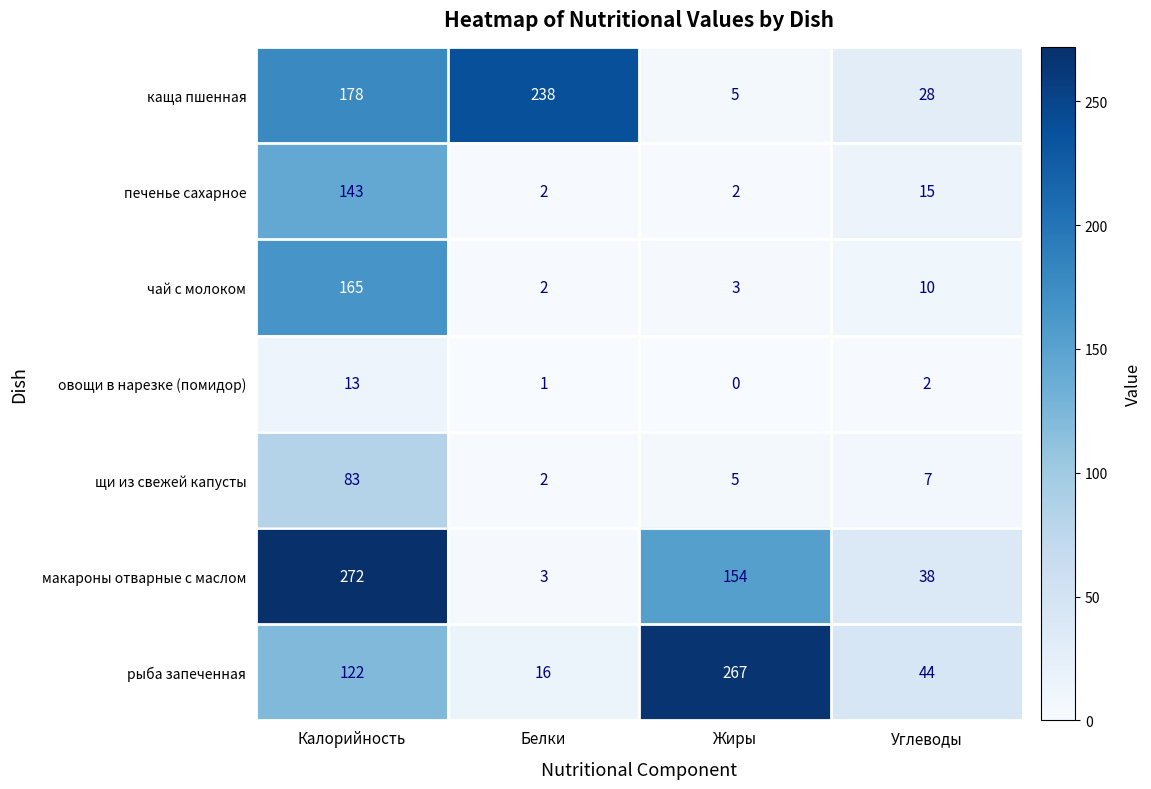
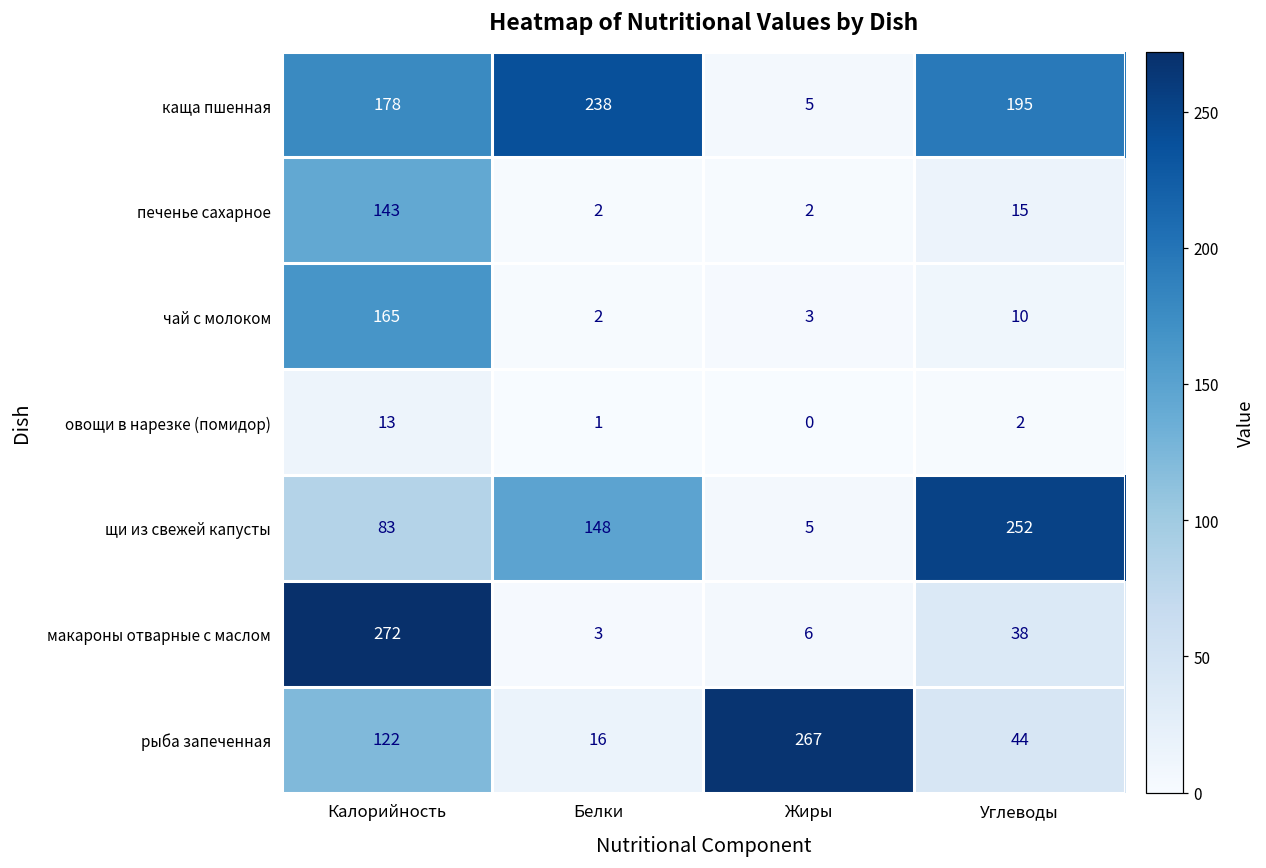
каща пшенная, Углеводы: 28 -> 195
щи из свежей капусты, Белки: 2 -> 148
щи из свежей капусты, Углеводы: 7 -> 252
макароны отварные с маслом, Жиры: 154 -> 6
